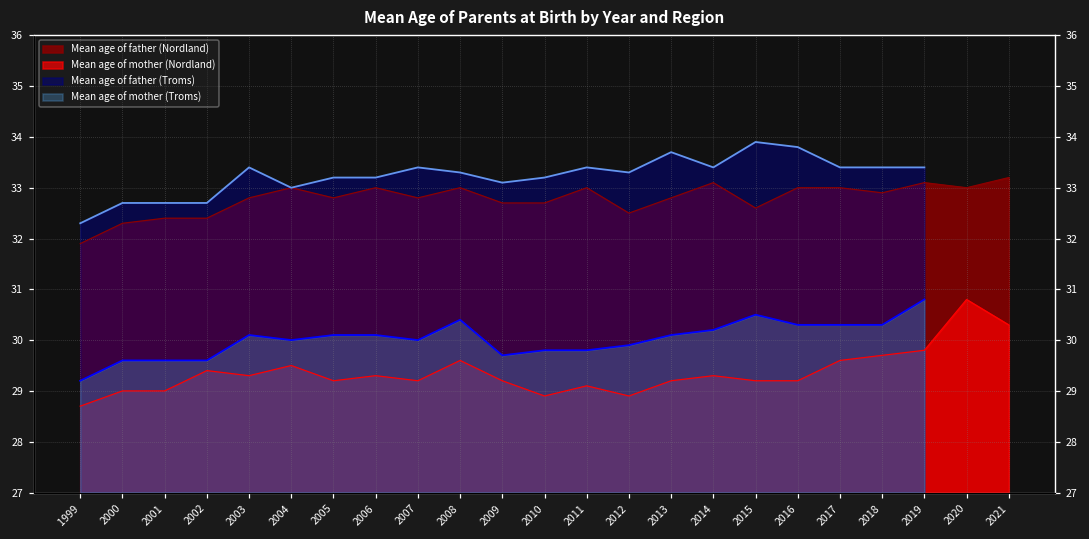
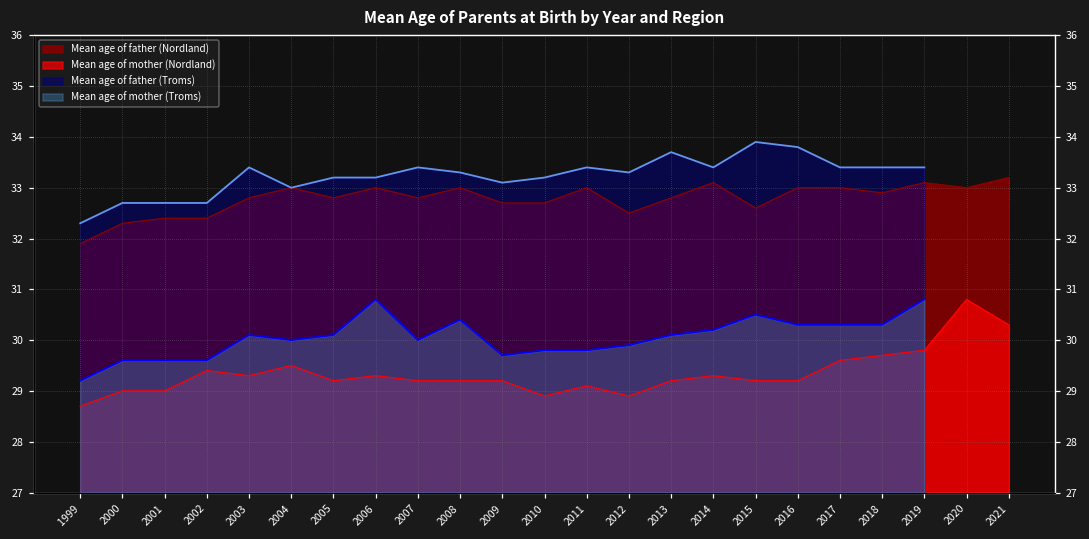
Mean age of mother (Troms), 2006: 30.1 -> 30.8
Mean age of mother (Nordland), 2008: 29.6 -> 29.2
